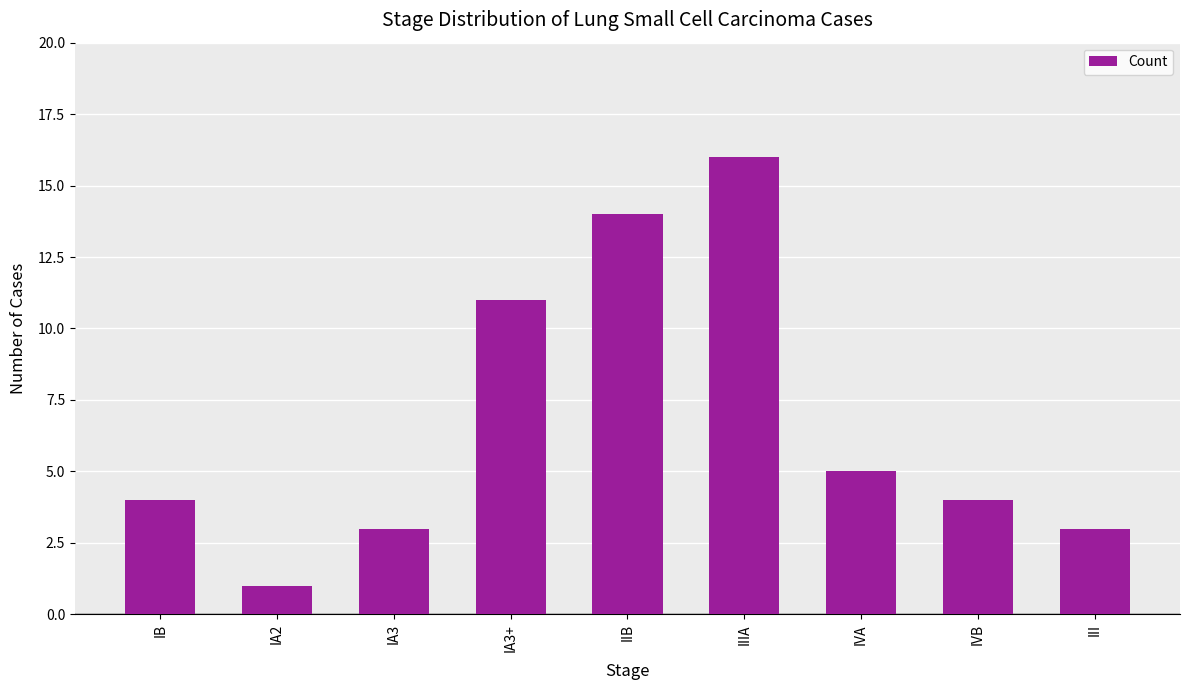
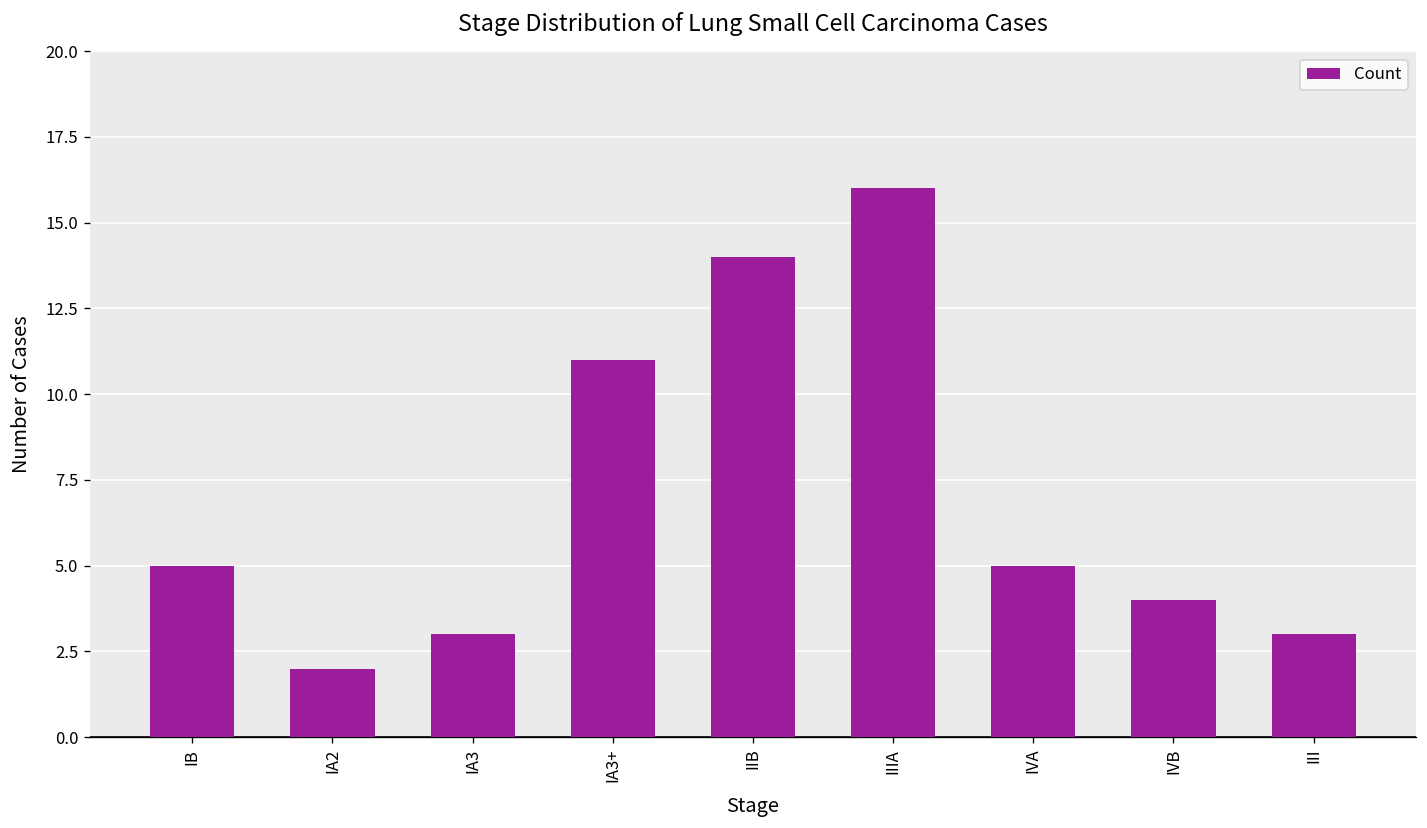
IB: 4 -> 5
IA2: 1 -> 2
